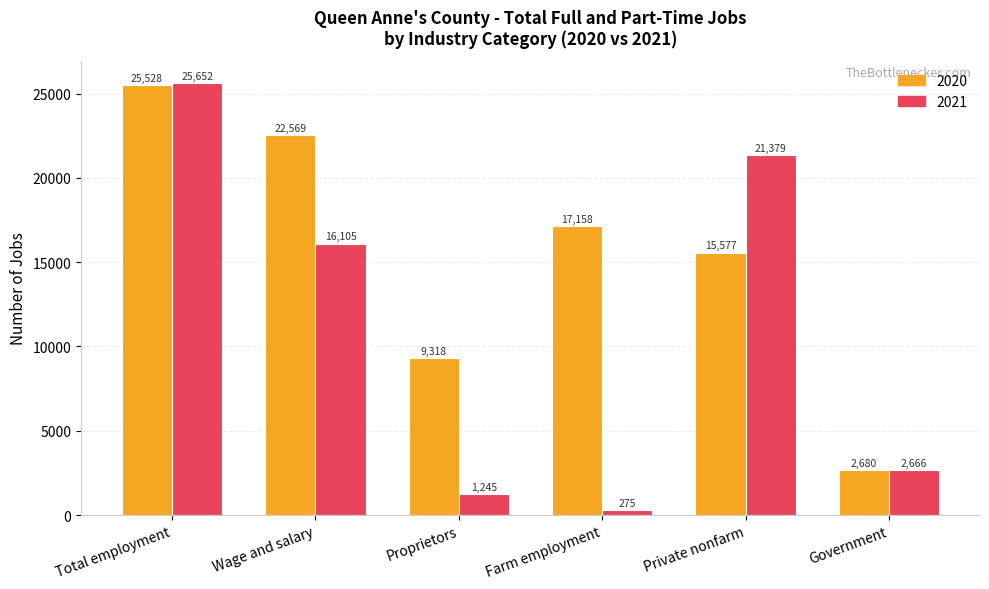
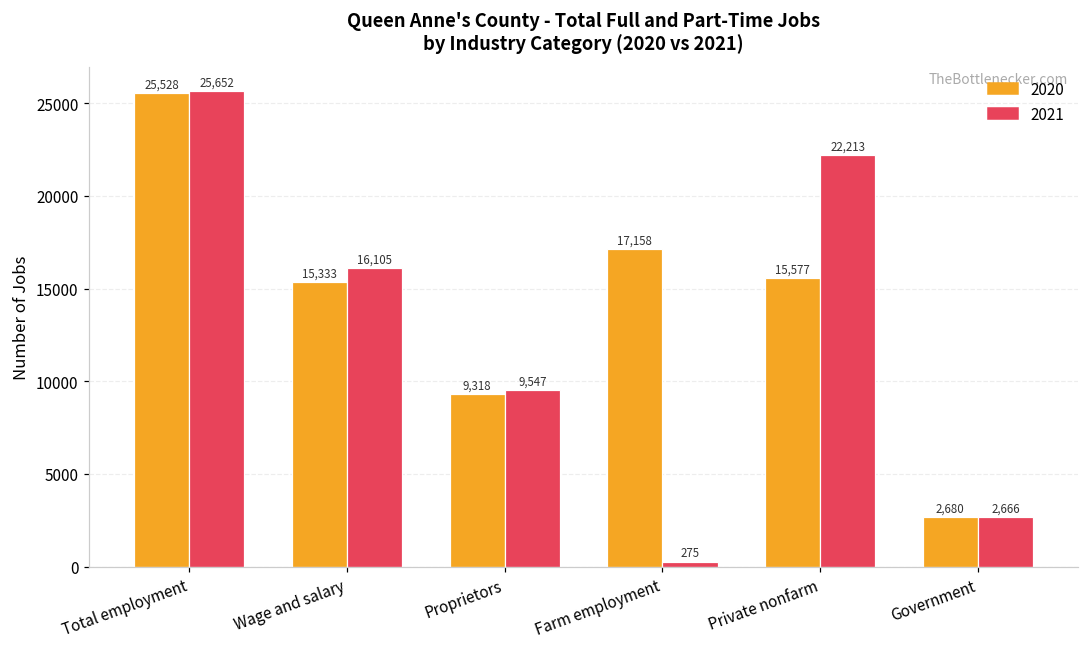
2020, Wage and salary: 22,569 -> 15,333
2021, Proprietors: 1,245 -> 9,547
2021, Private nonfarm: 21,379 -> 22,213
